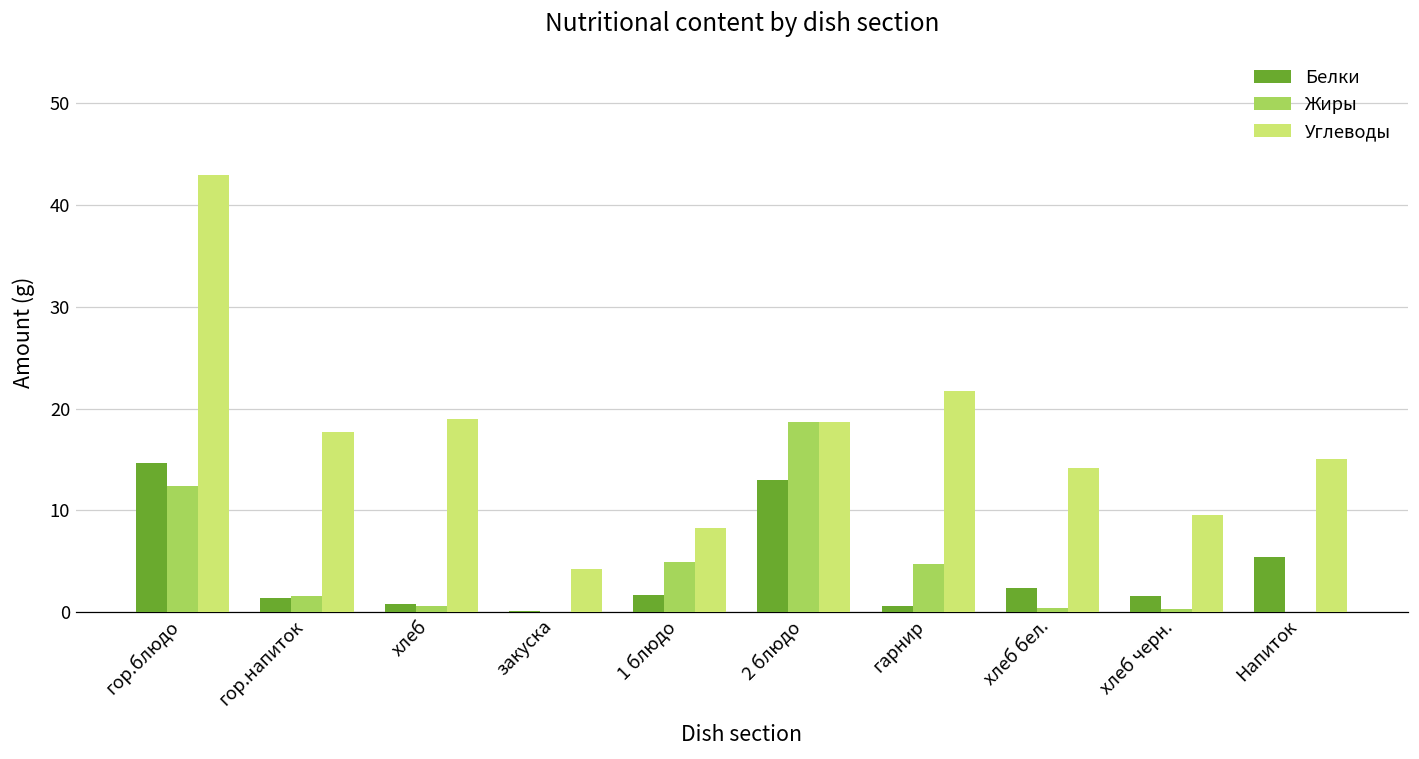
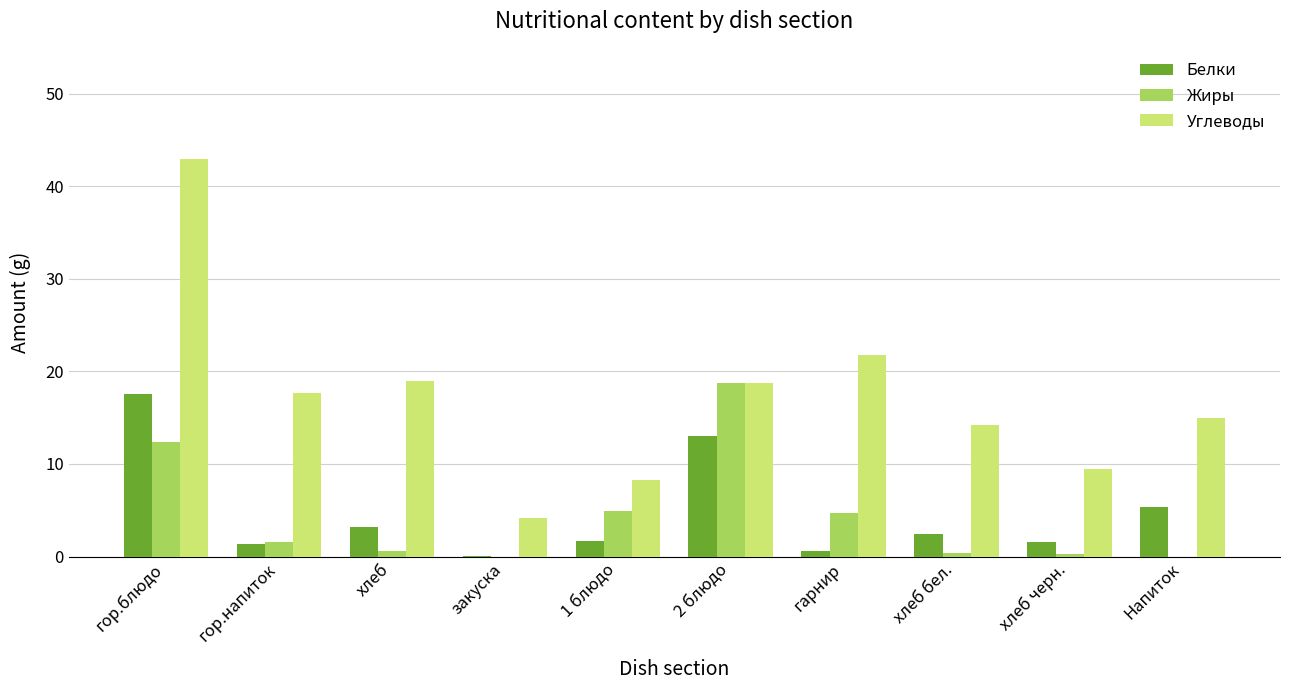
Белки, гор.блюдо: 15 -> 18
Белки, хлеб: 1 -> 3
